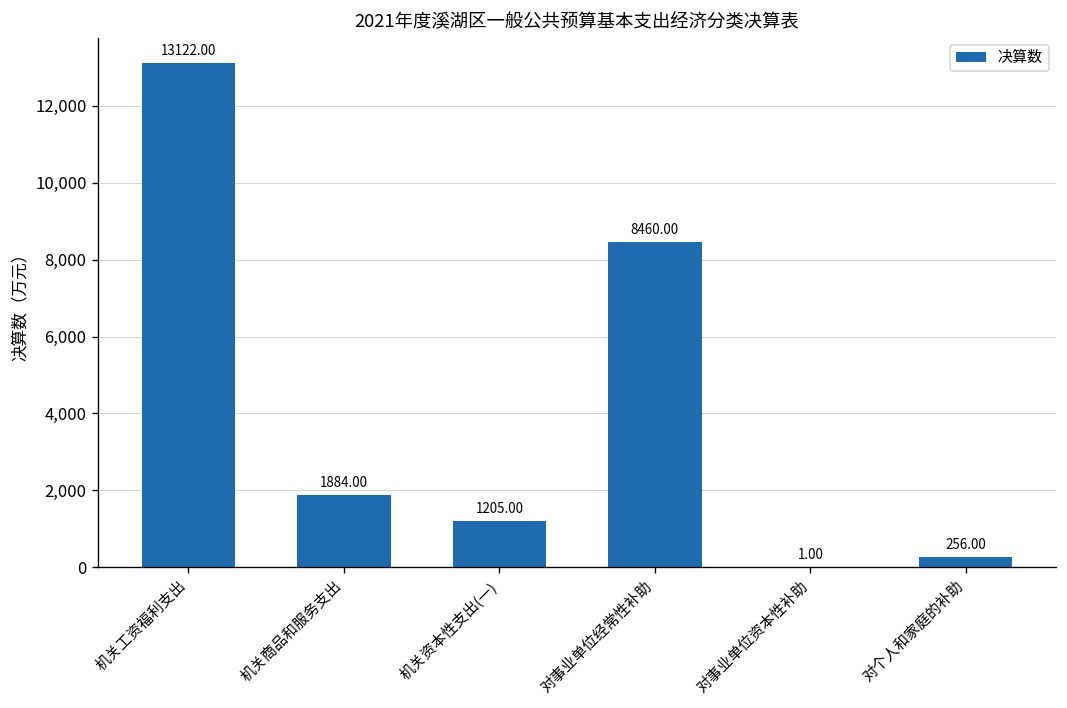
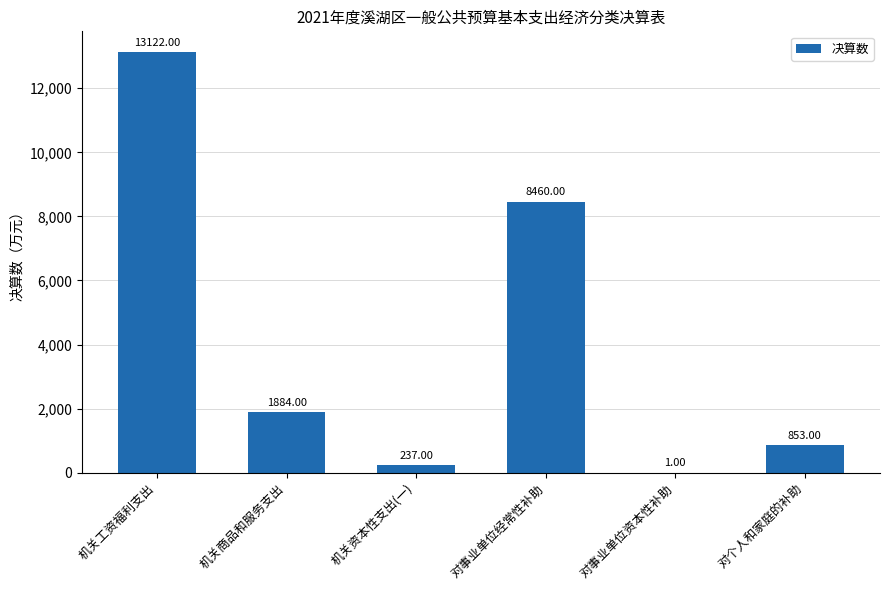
机关资本性支出(一): 1205.00 -> 237.00
对个人和家庭的补助: 256.00 -> 853.00
